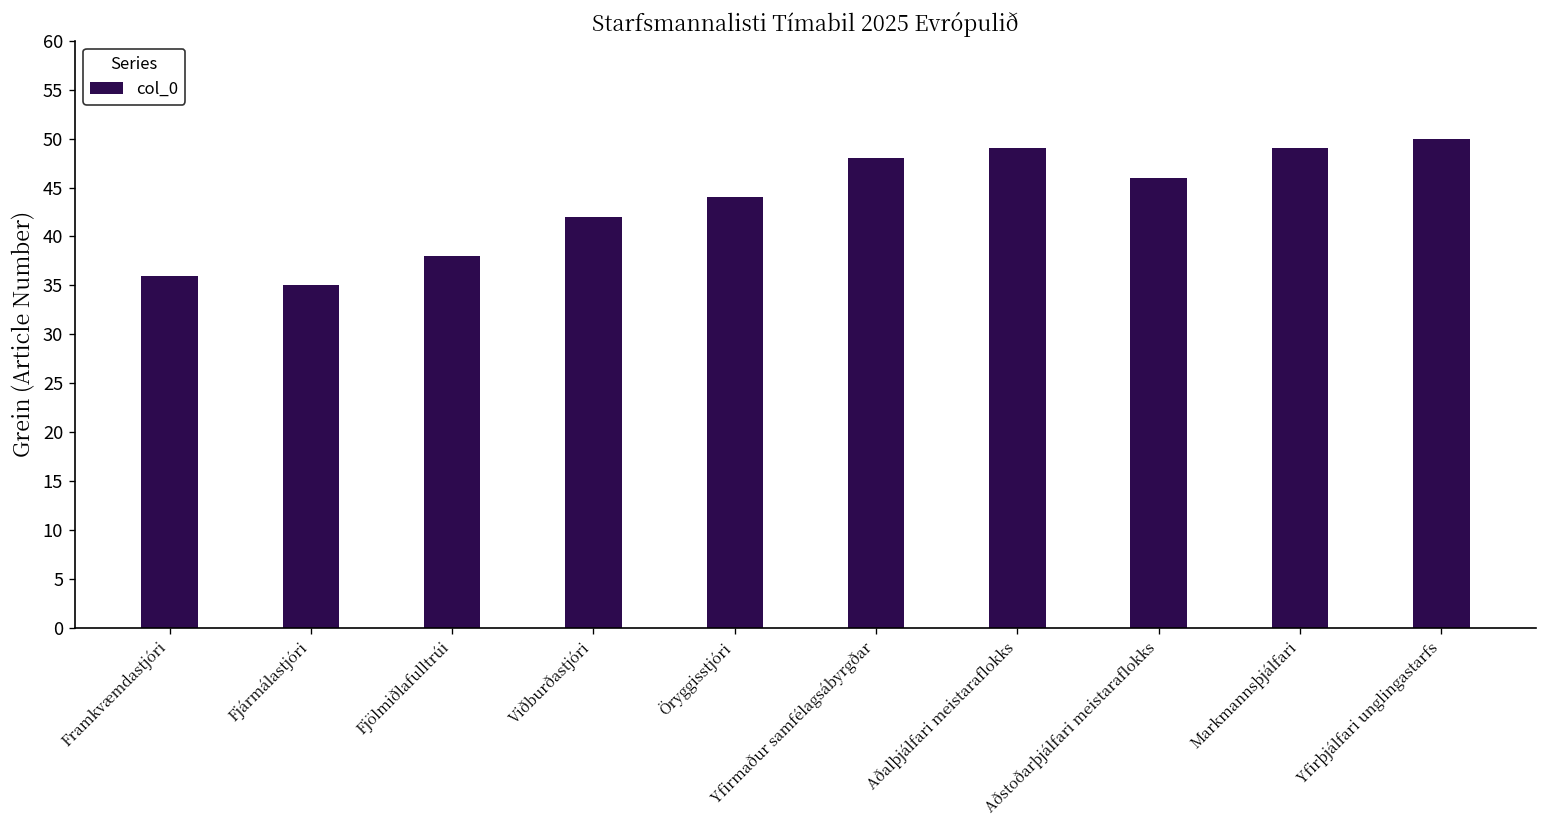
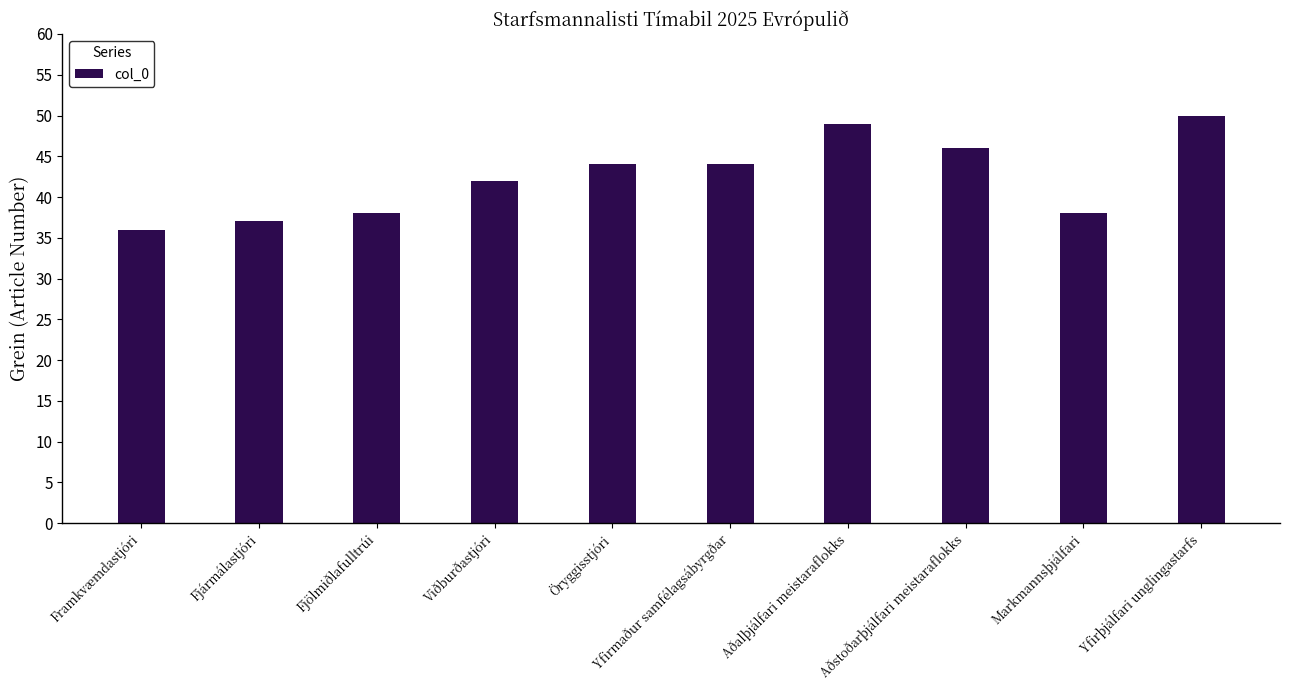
Fjármálastjóri: 35 -> 37
Yfirmaður samfélagsábyrgðar: 48 -> 44
Markmannsþjálfari: 49 -> 38
